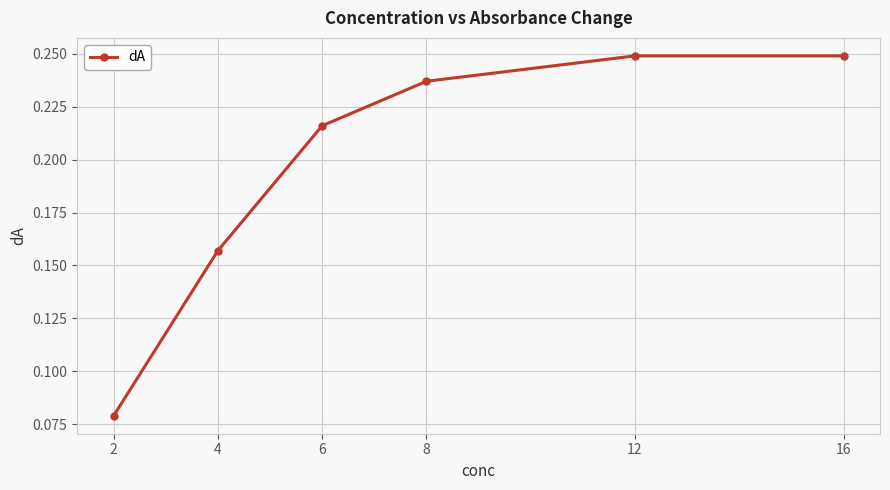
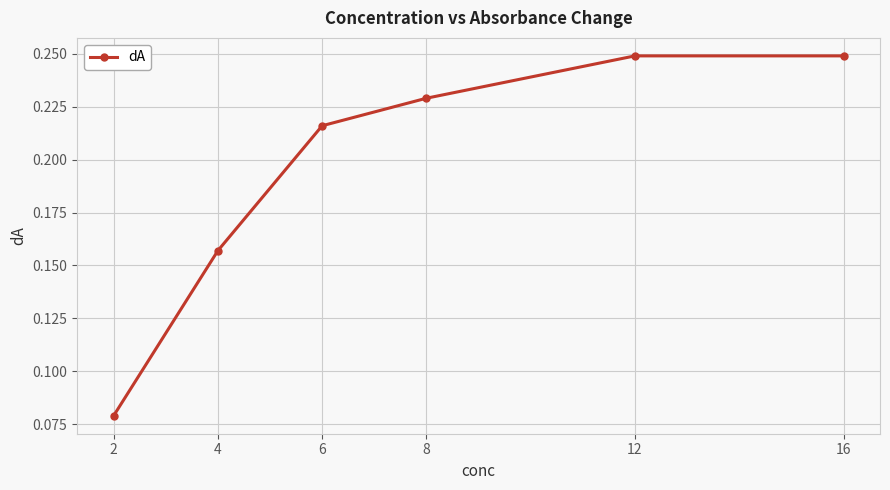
8: 0.237 -> 0.229
